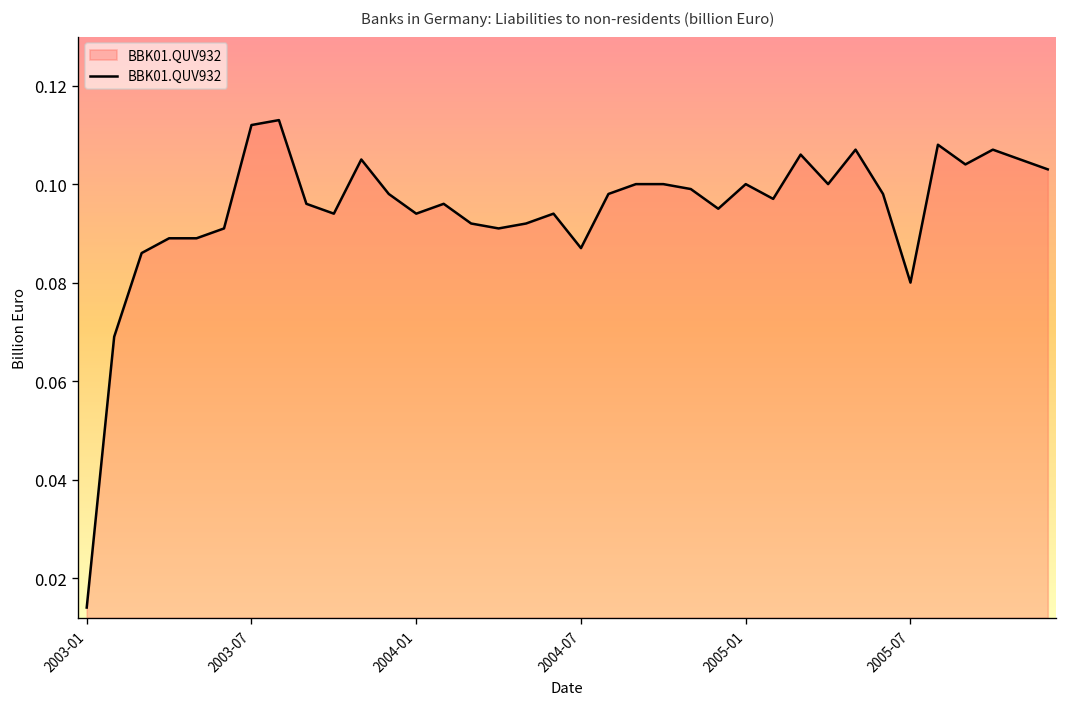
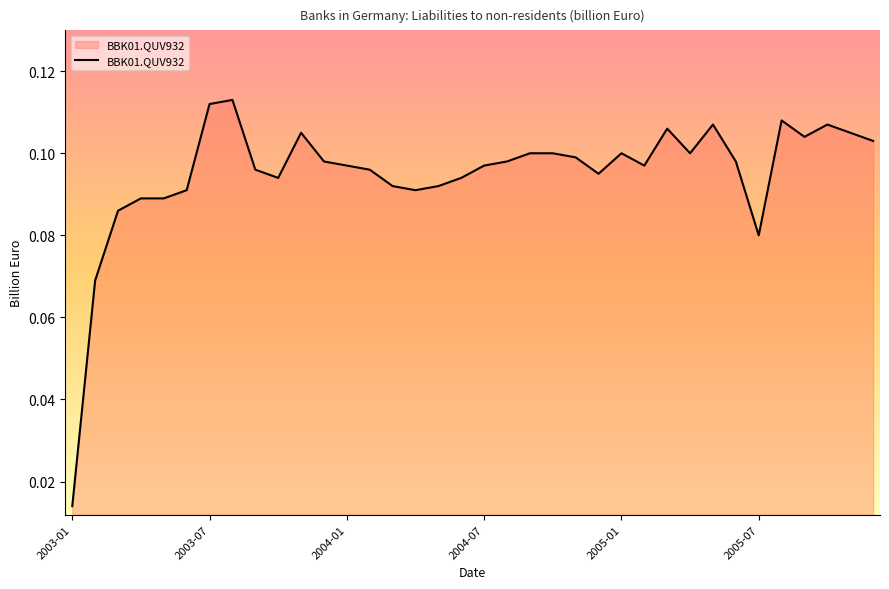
2004-01: 0.094 -> 0.097
2004-07: 0.087 -> 0.097
